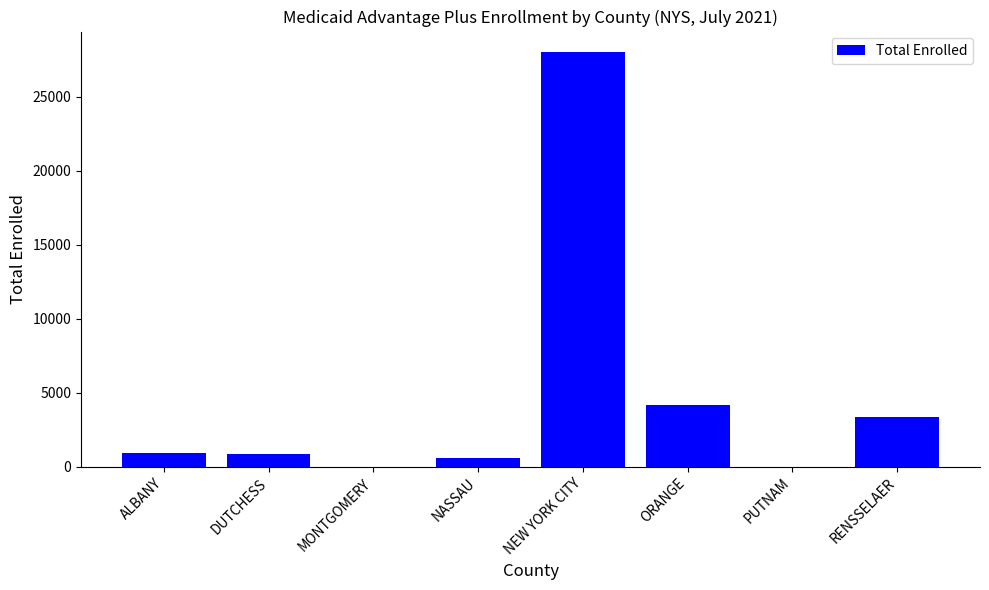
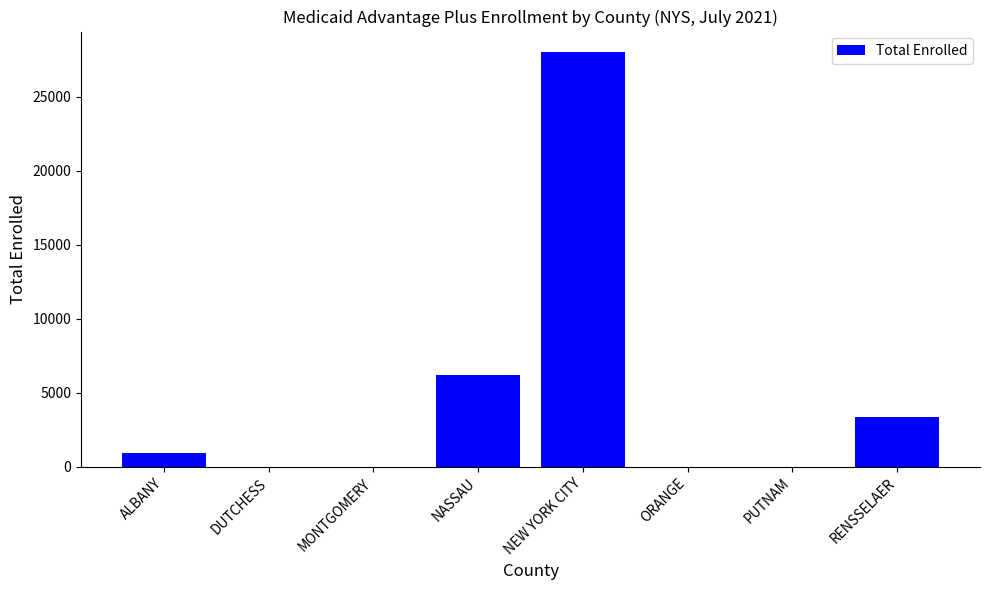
DUTCHESS: 800 -> 0
NASSAU: 600 -> 6200
ORANGE: 4200 -> 0
